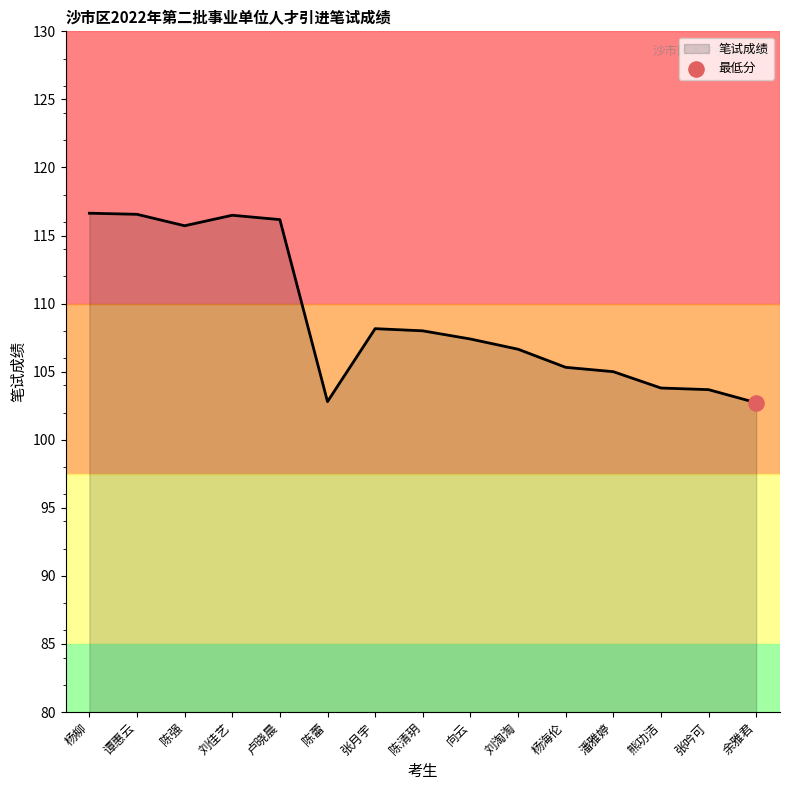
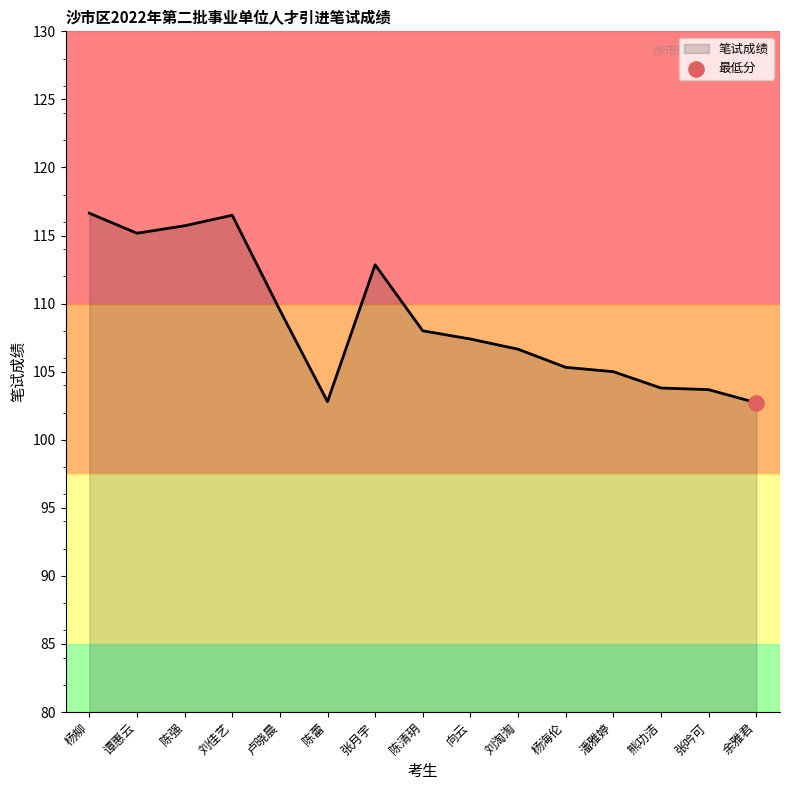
笔试成绩, 谭惠云: 116.6 -> 115.2
笔试成绩, 卢晓晨: 116.2 -> 109.5
笔试成绩, 张月宇: 108.2 -> 112.9
